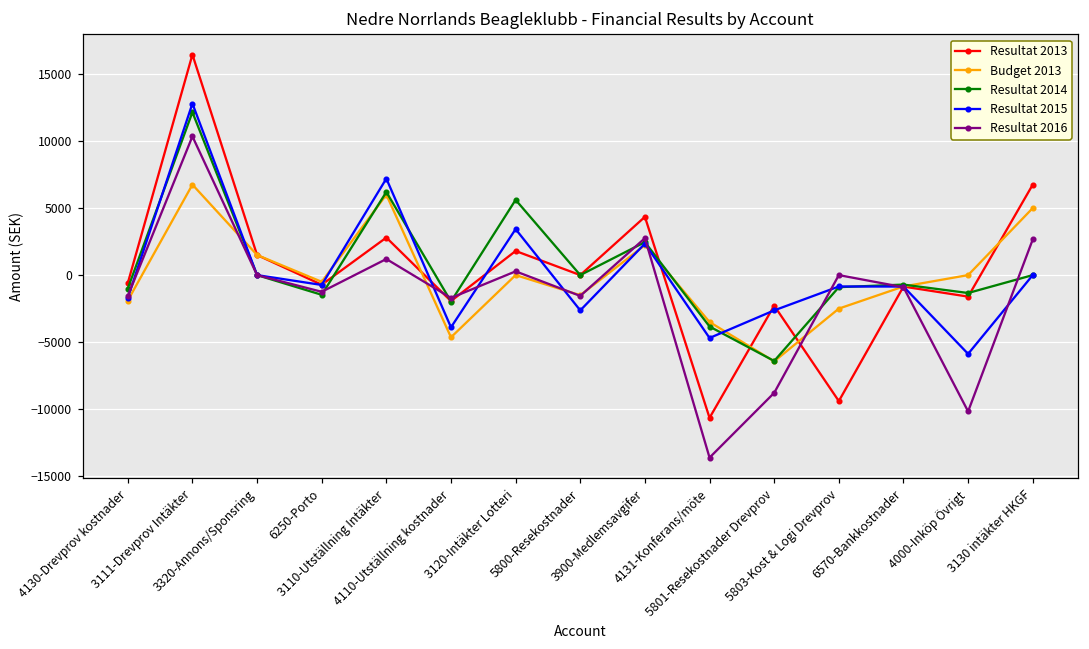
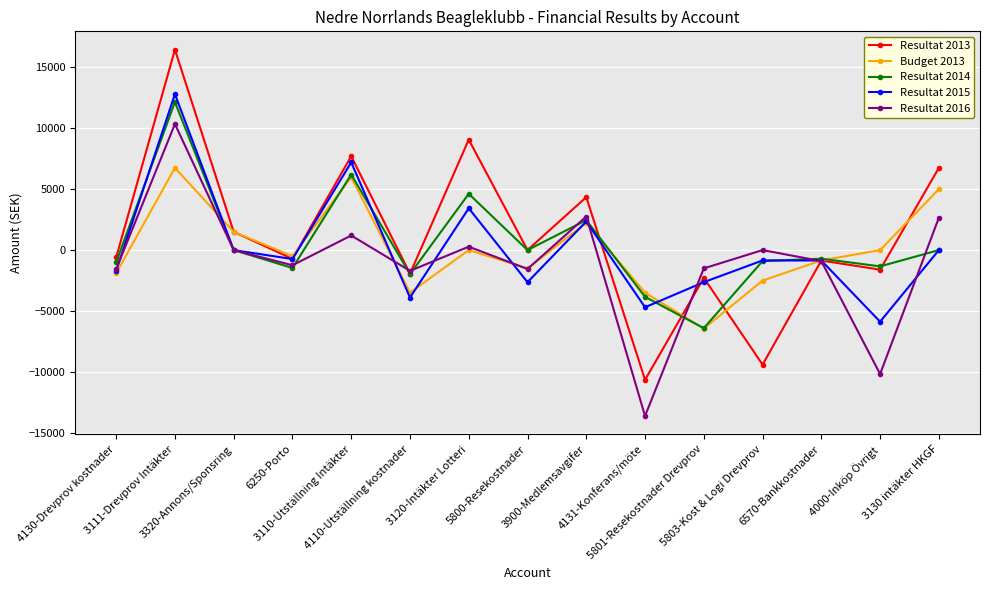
Resultat 2013, 3110-Utställning Intäkter: 2800 -> 7700
Budget 2013, 4110-Utställning kostnader: -4600 -> -3500
Resultat 2013, 3120-Intäkter Lotteri: 1800 -> 9100
Resultat 2014, 3120-Intäkter Lotteri: 5600 -> 4600
Resultat 2016, 5801-Resekostnader Drevprov: -8800 -> -1500
